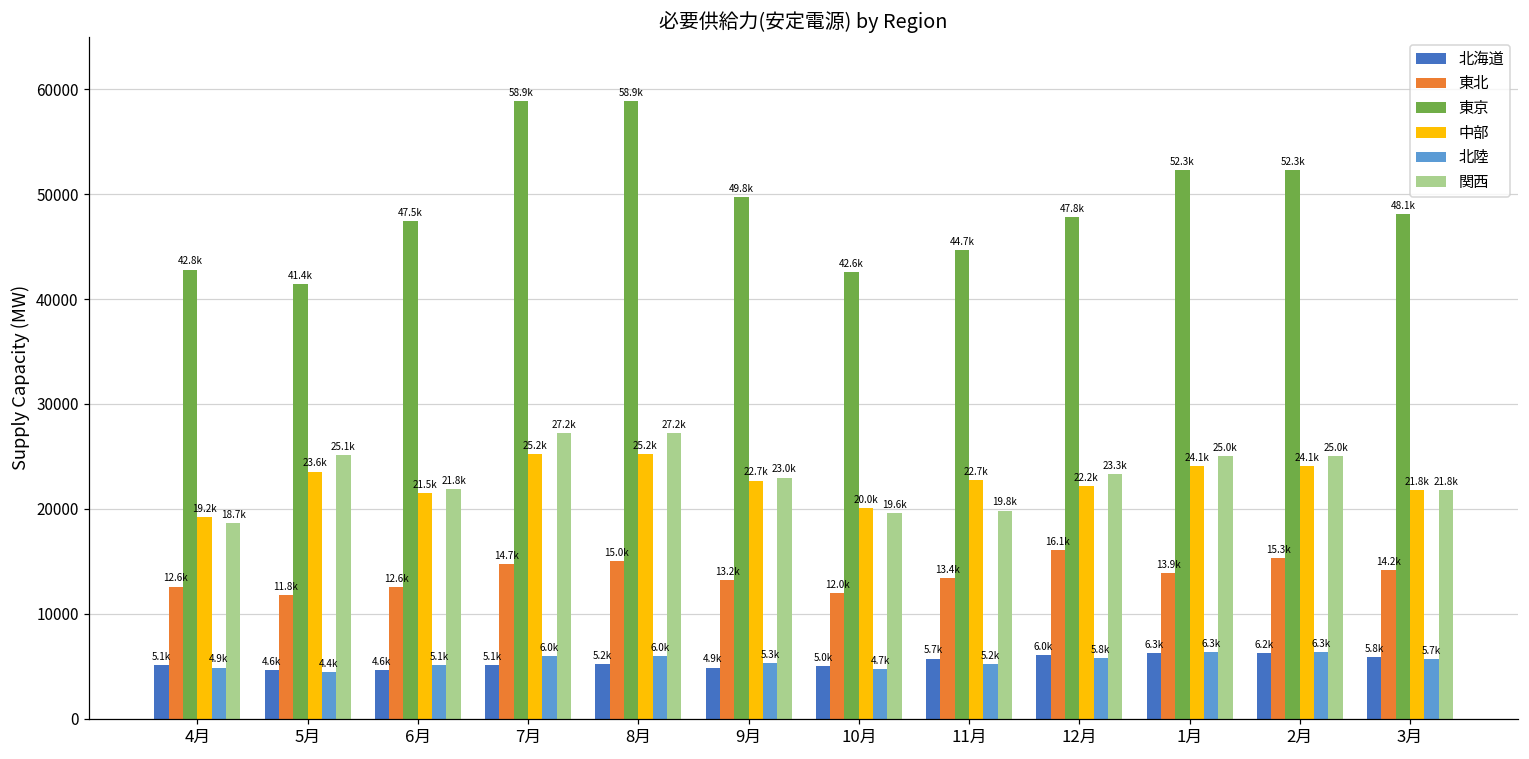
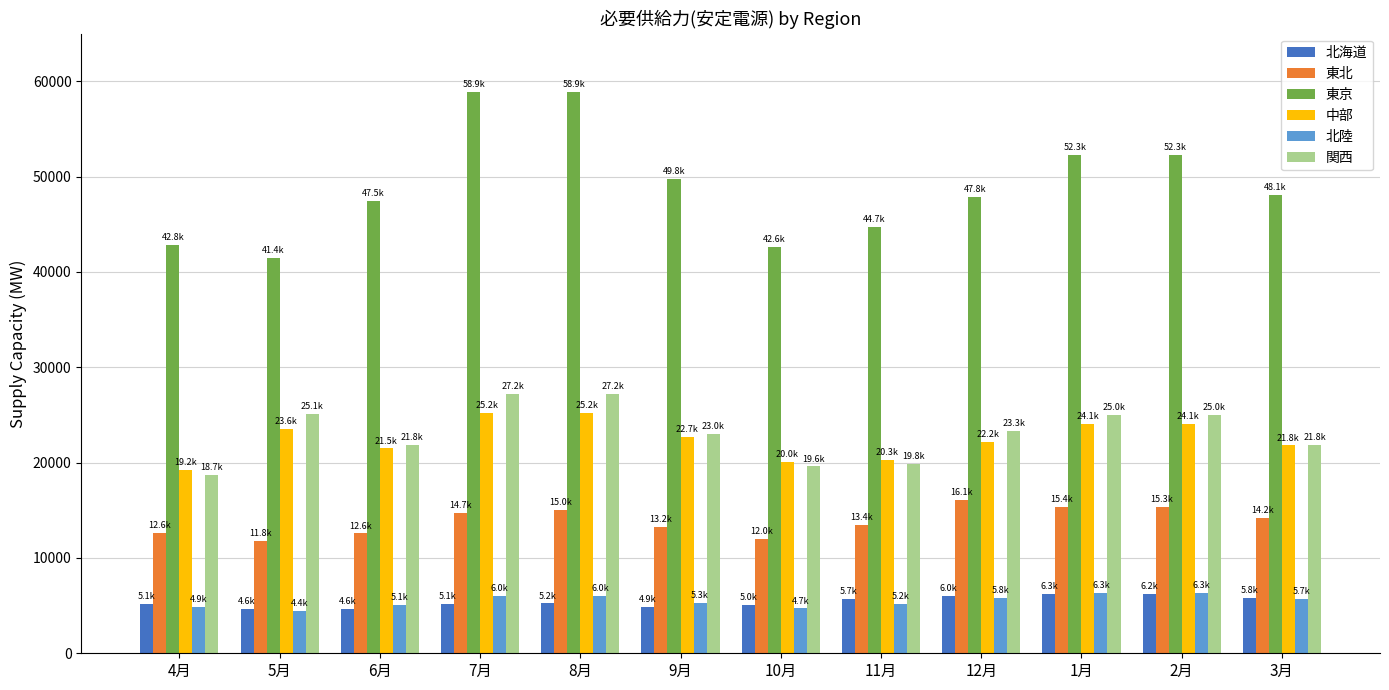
中部, 11月: 22.7k -> 20.3k
東北, 1月: 13.9k -> 15.4k
